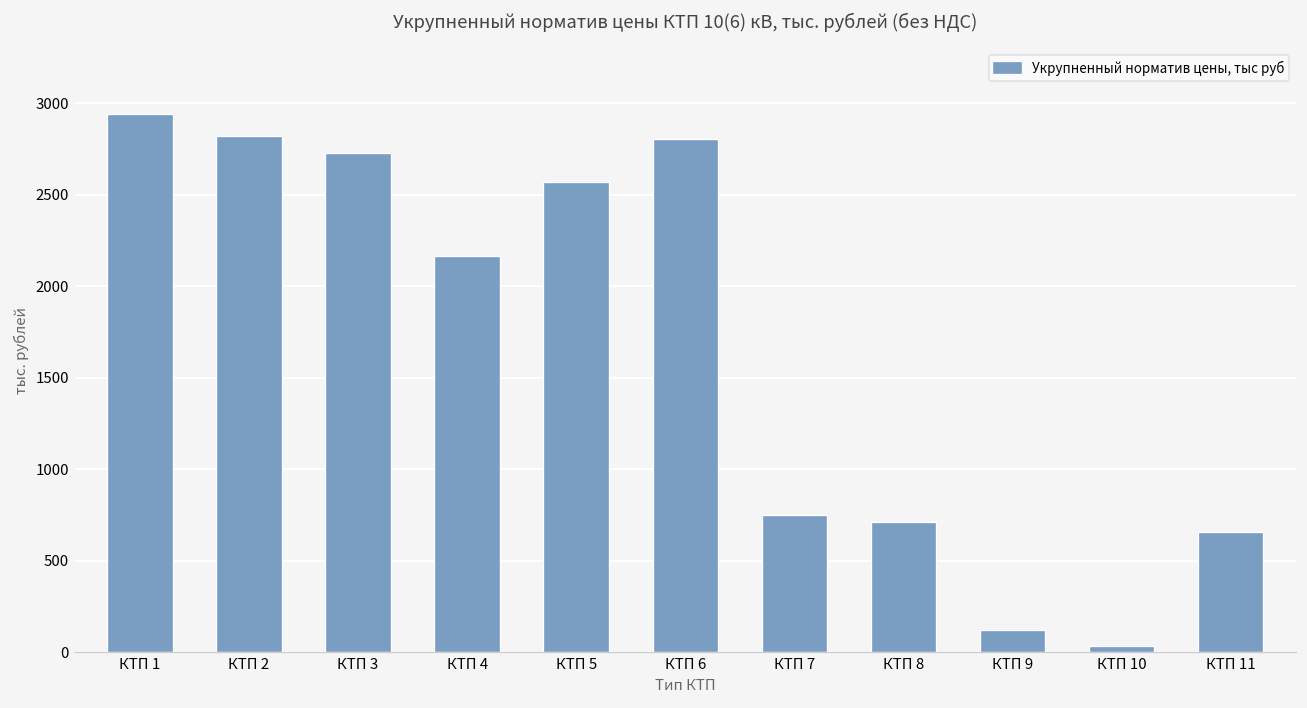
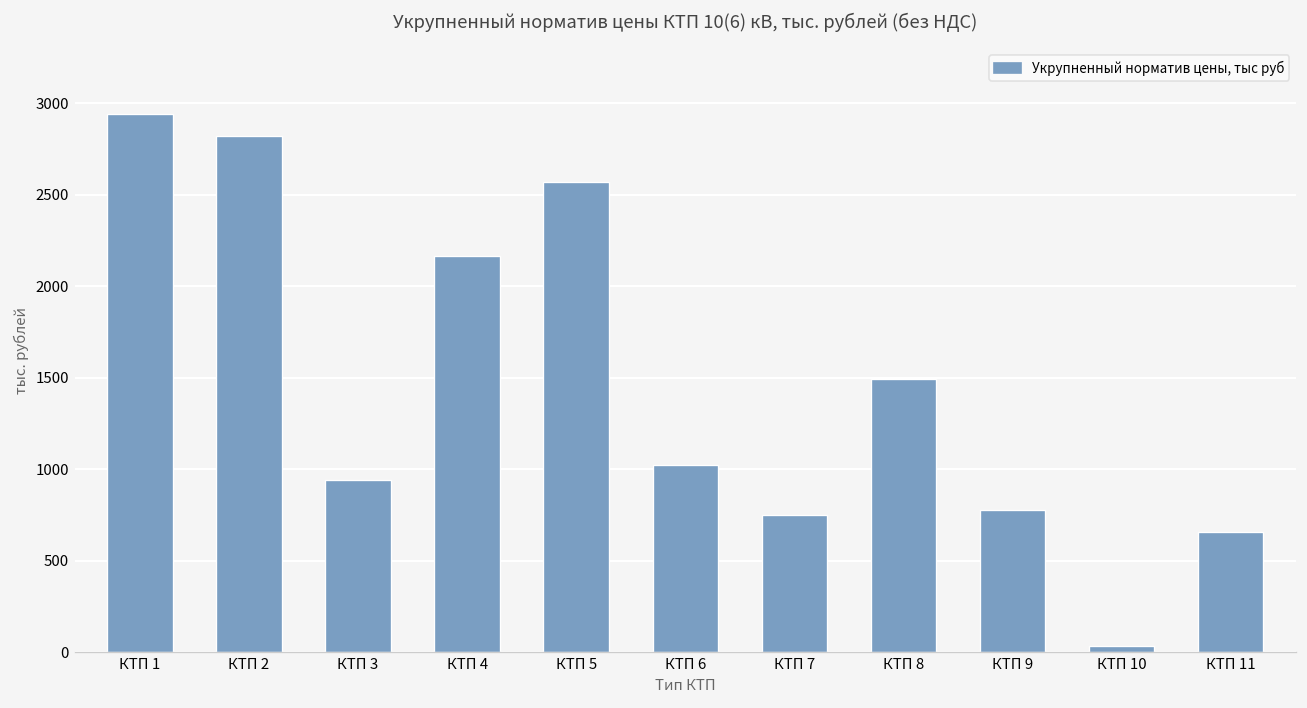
КТП 3: 2730 -> 940
КТП 6: 2810 -> 1030
КТП 8: 710 -> 1490
КТП 9: 120 -> 780
